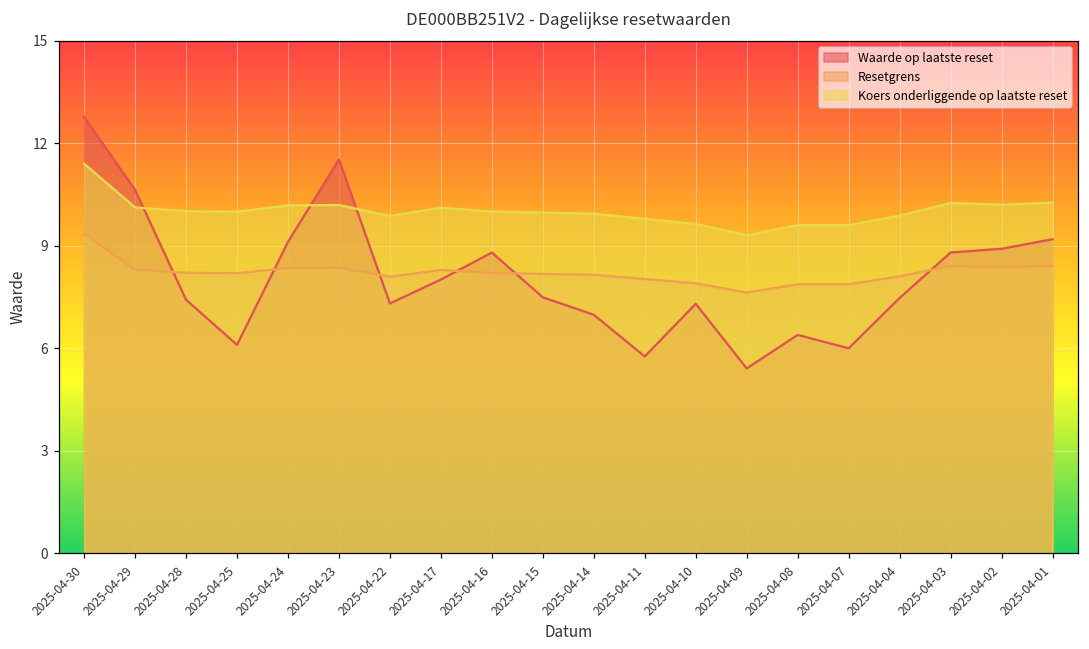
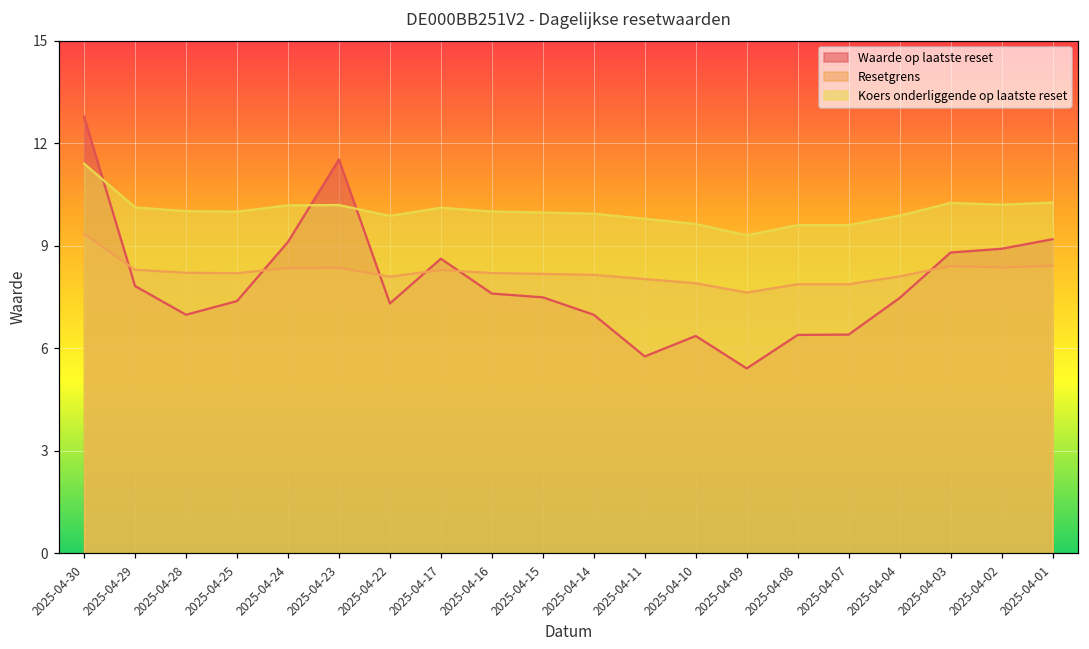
Waarde op laatste reset, 2025-04-29: 10.6 -> 7.8
Waarde op laatste reset, 2025-04-28: 7.4 -> 7.0
Waarde op laatste reset, 2025-04-25: 6.1 -> 7.4
Waarde op laatste reset, 2025-04-17: 8.0 -> 8.6
Waarde op laatste reset, 2025-04-16: 8.8 -> 7.6
Waarde op laatste reset, 2025-04-10: 7.3 -> 6.4
Waarde op laatste reset, 2025-04-07: 6.0 -> 6.4
